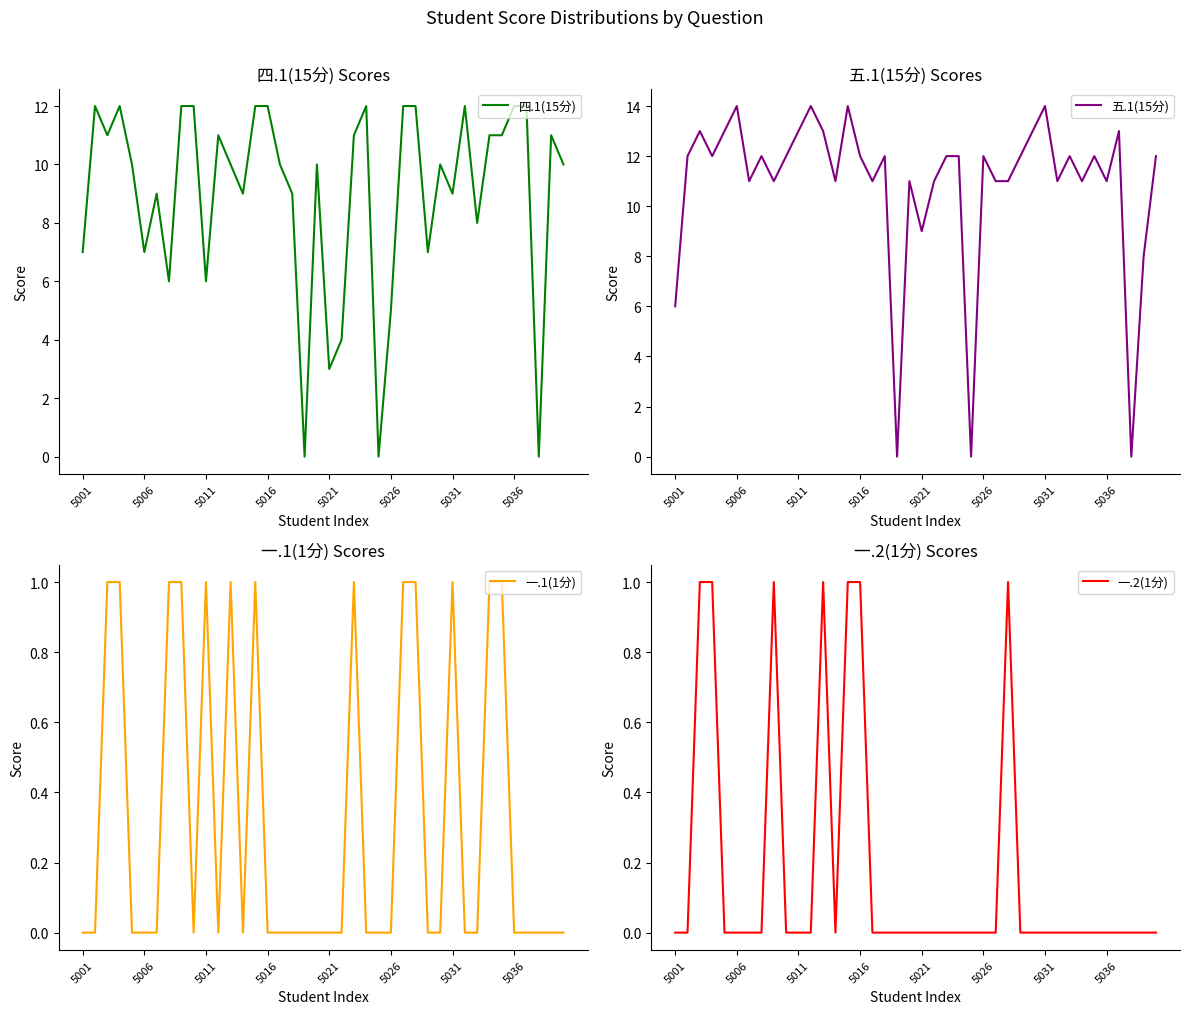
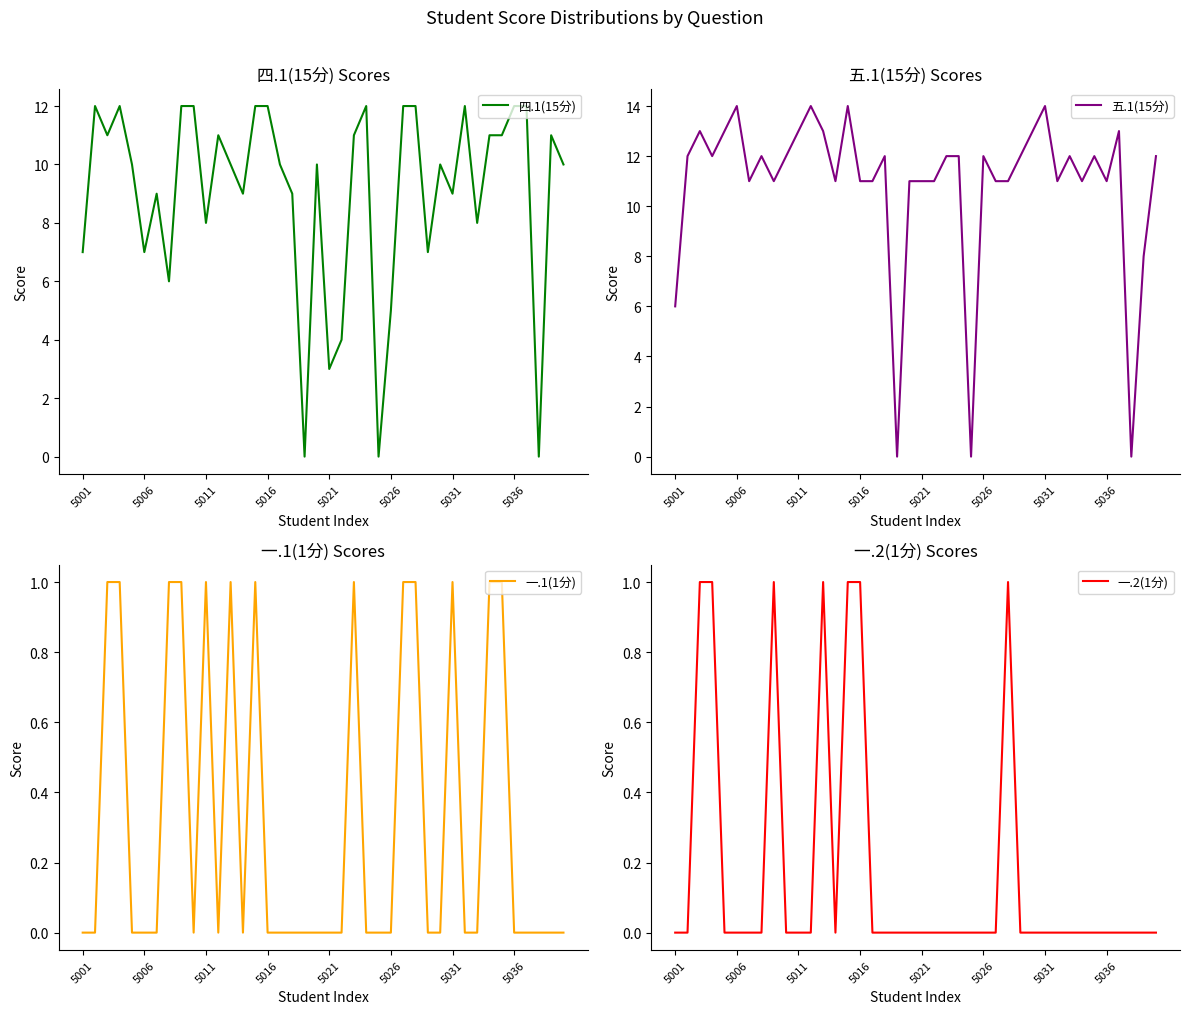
四.1(15分) Scores, 5011: 6 -> 8
五.1(15分) Scores, 5016: 12 -> 11
五.1(15分) Scores, 5021: 9 -> 11
